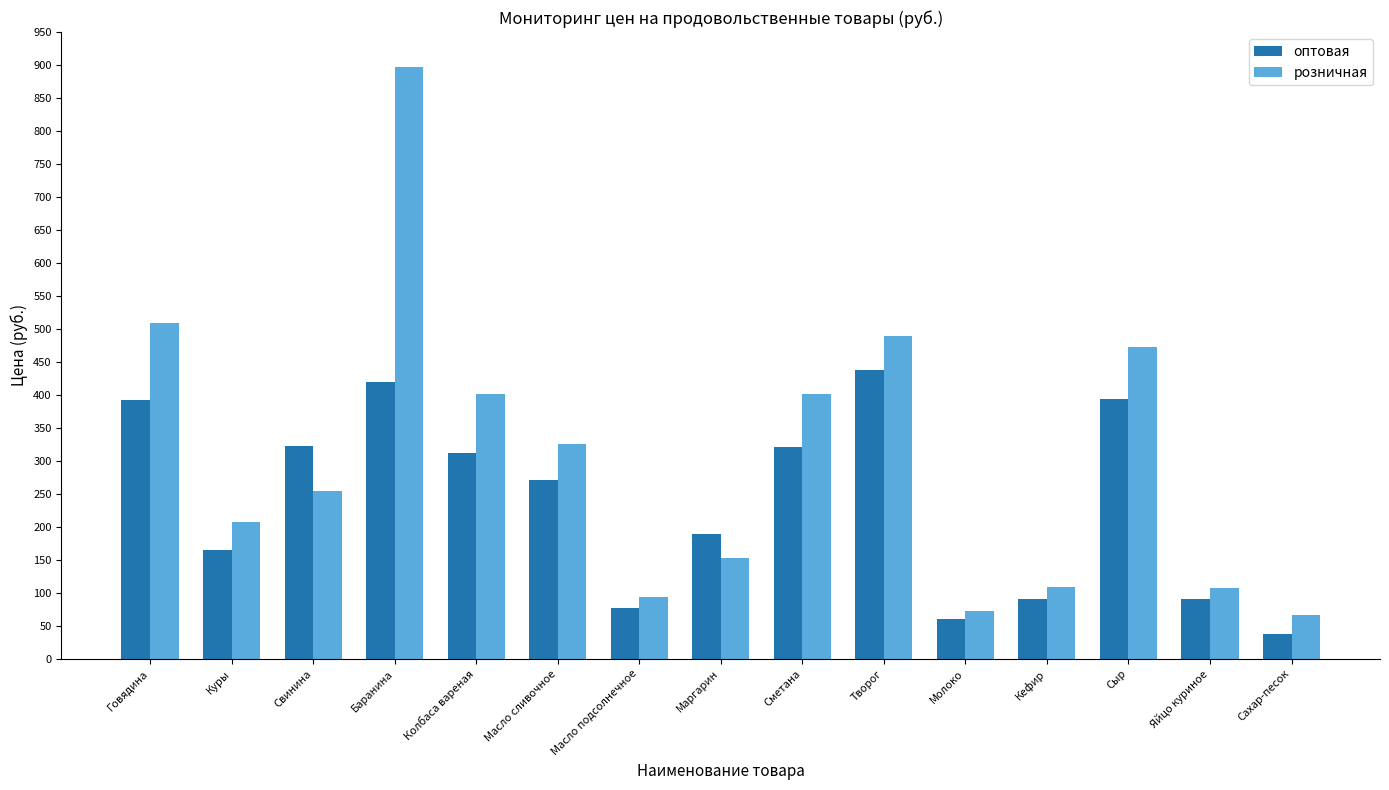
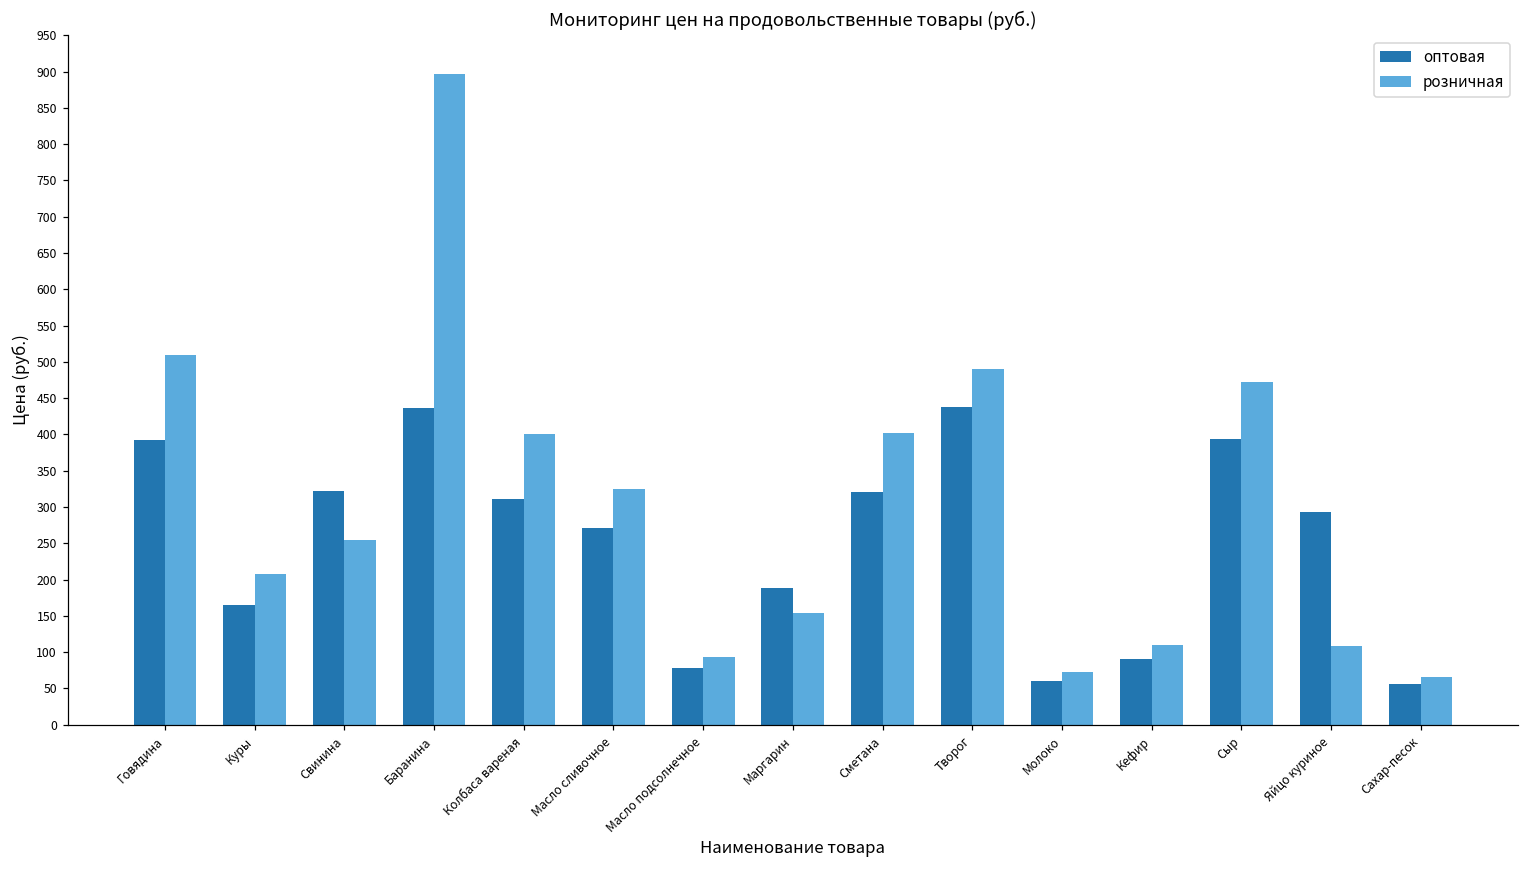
оптовая, Баранина: 420 -> 440
оптовая, Яйцо куриное: 90 -> 290
оптовая, Сахар-песок: 40 -> 60
